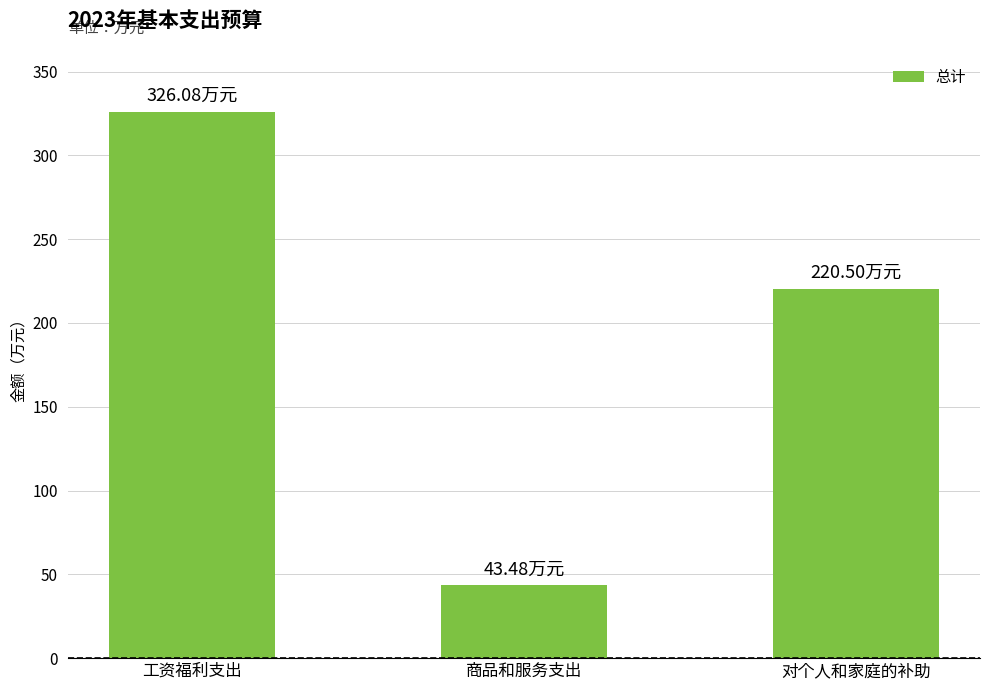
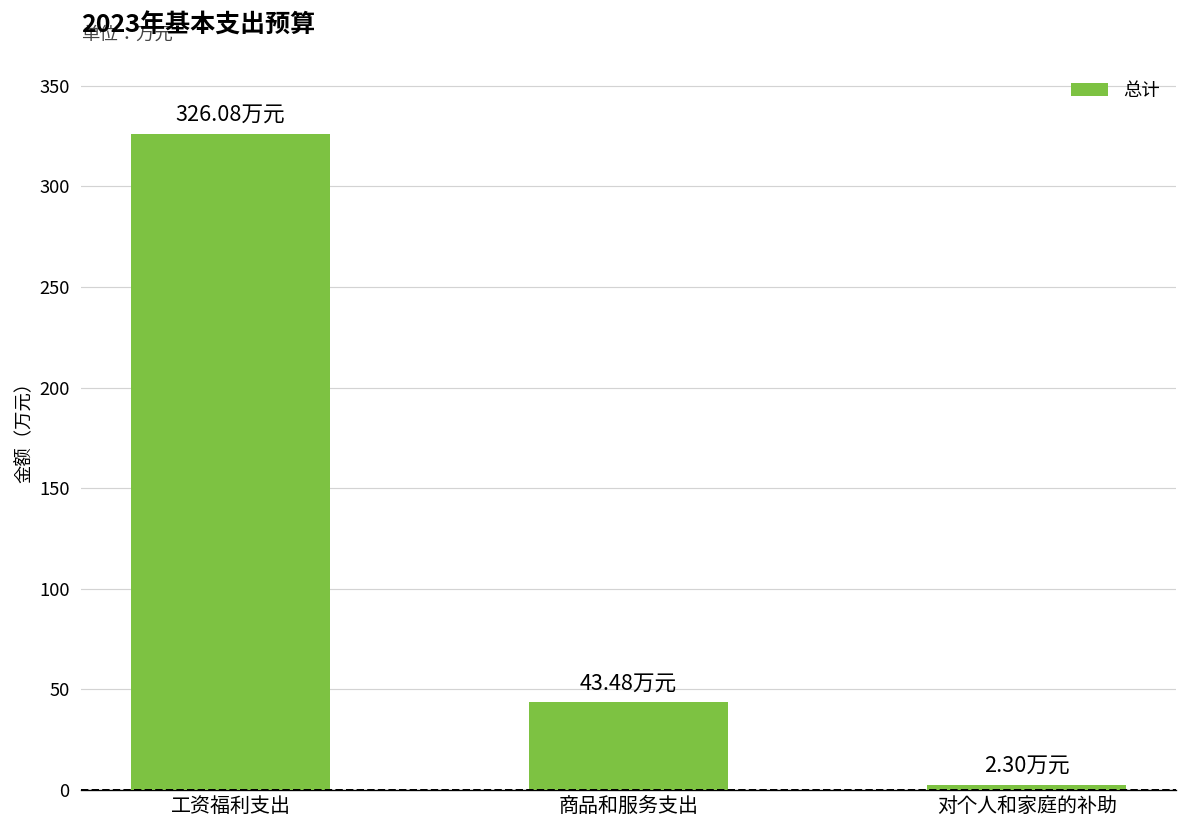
对个人和家庭的补助: 220.50 -> 2.30
